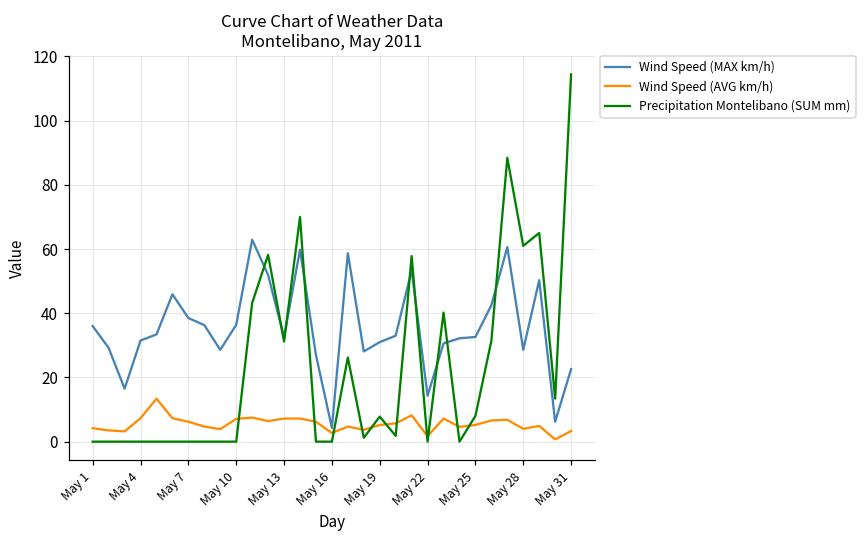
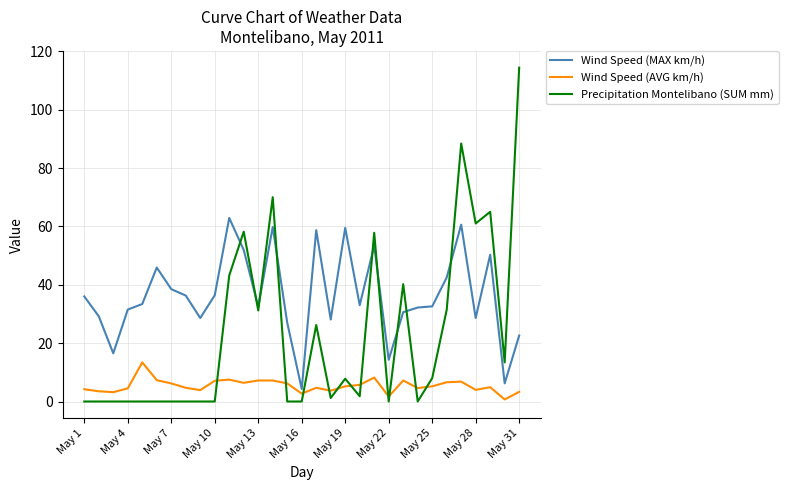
Wind Speed (AVG km/h), May 4: 7 -> 5
Wind Speed (MAX km/h), May 19: 31 -> 60
